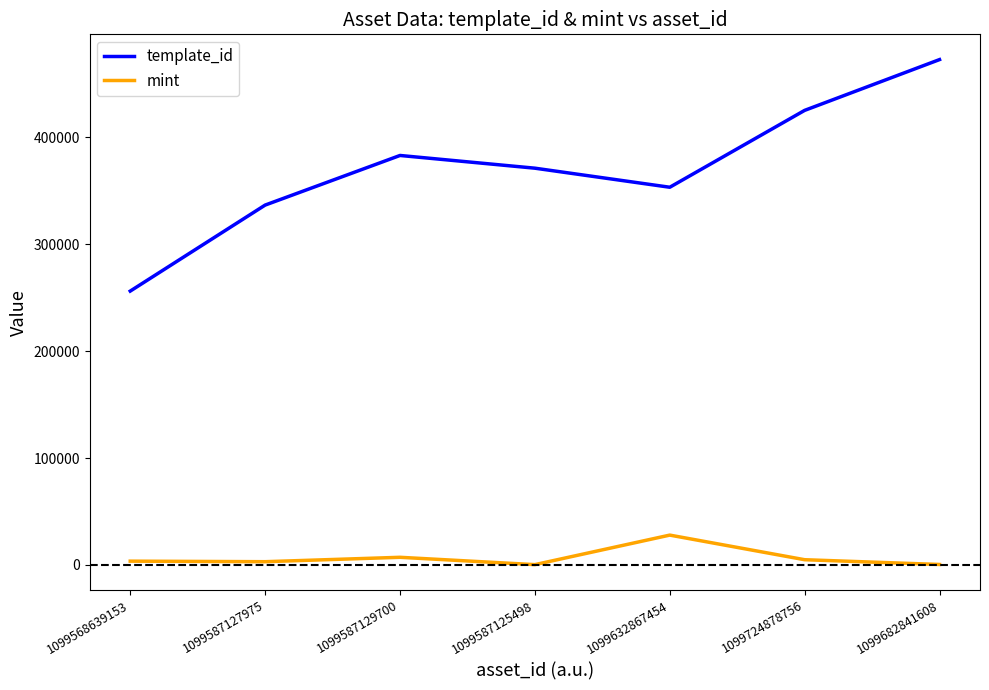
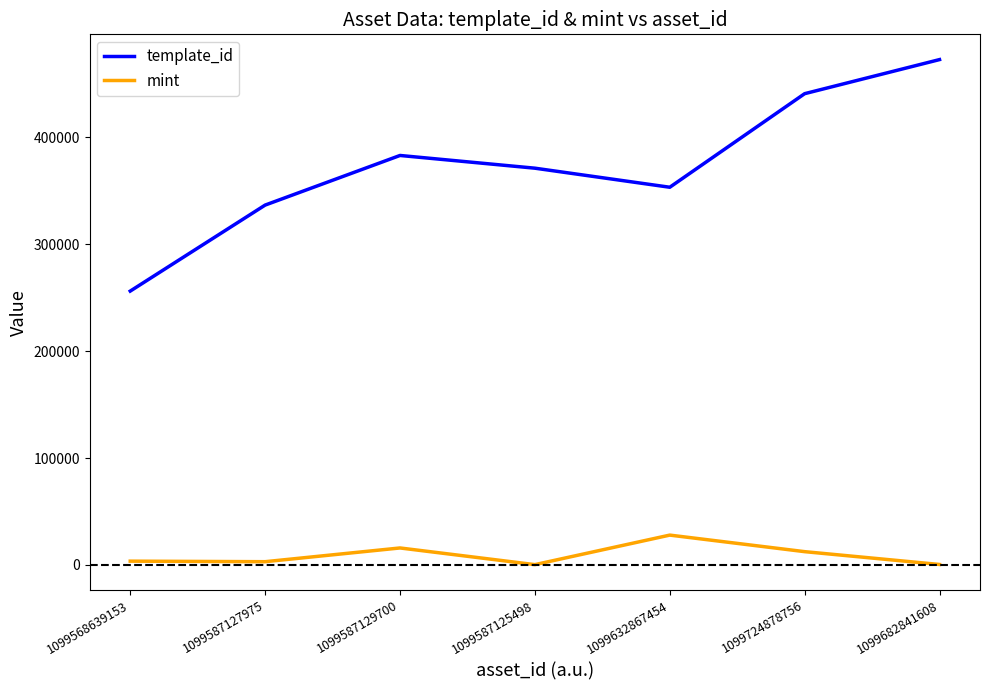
mint, 1099587129700: 7000 -> 16000
template_id, 1099724878756: 425000 -> 441000
mint, 1099724878756: 5000 -> 12000
